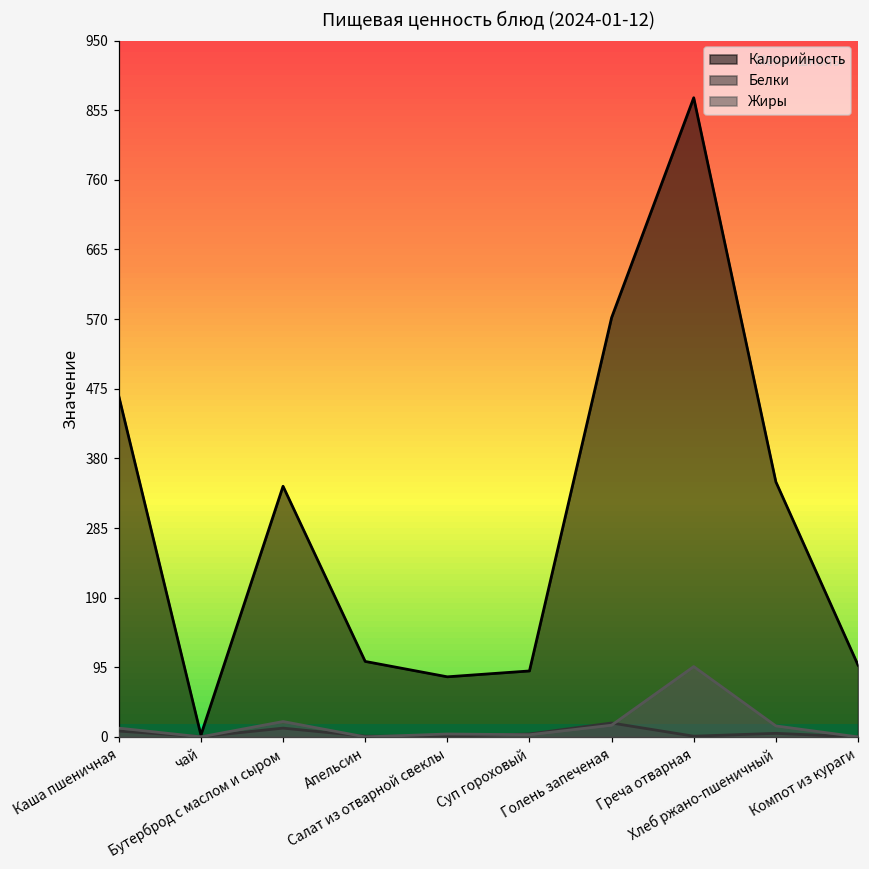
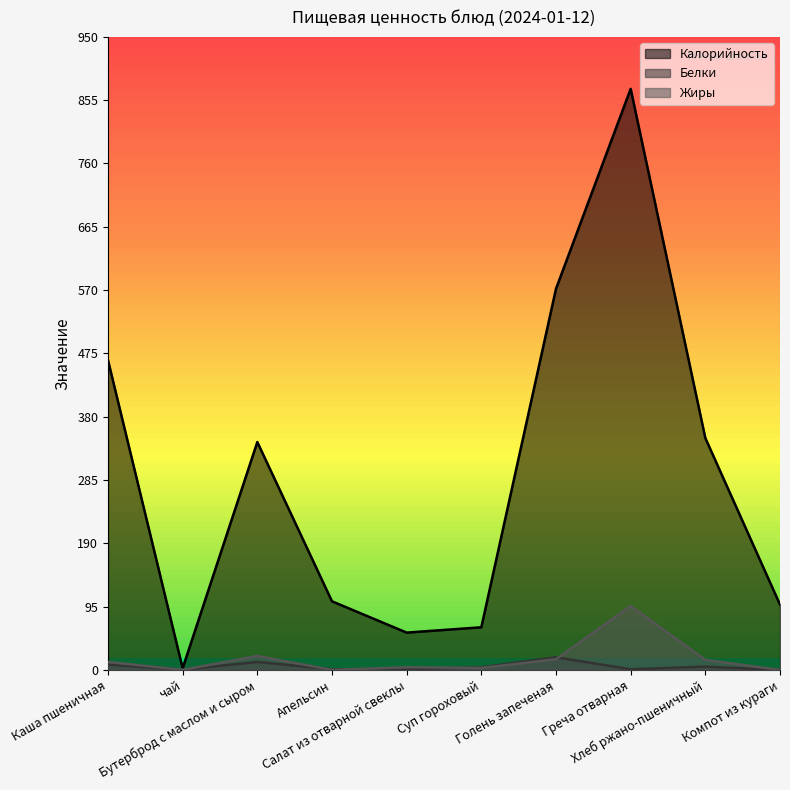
Калорийность, Салат из отварной свеклы: 80 -> 60
Калорийность, Суп гороховый: 90 -> 60
